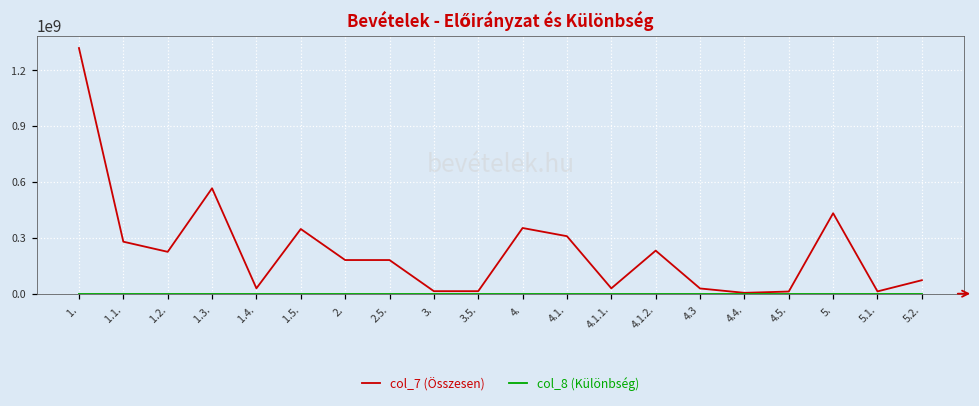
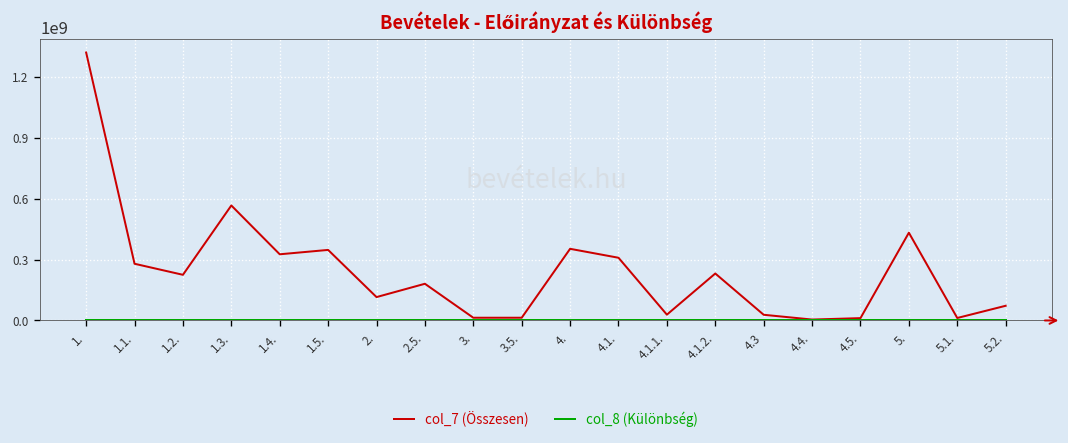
col_7 (Összesen), 1.4.: 30000000 -> 330000000
col_7 (Összesen), 2.: 180000000 -> 120000000
